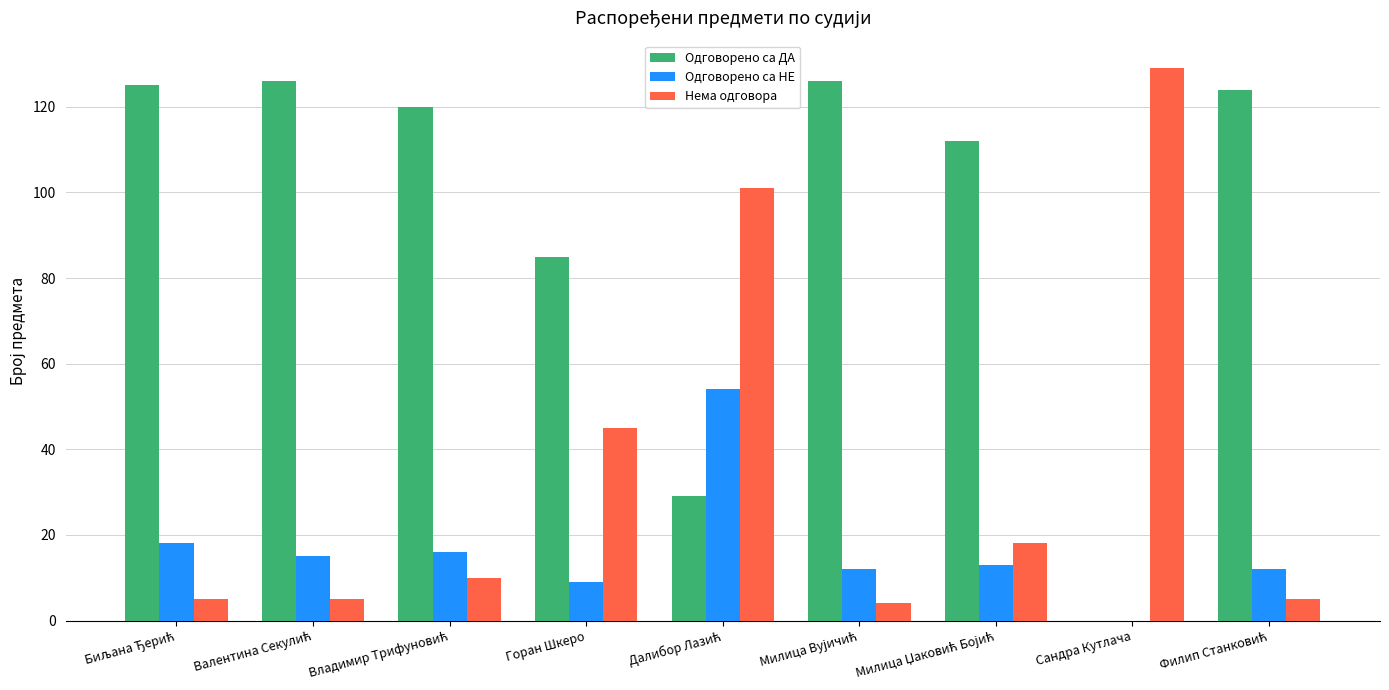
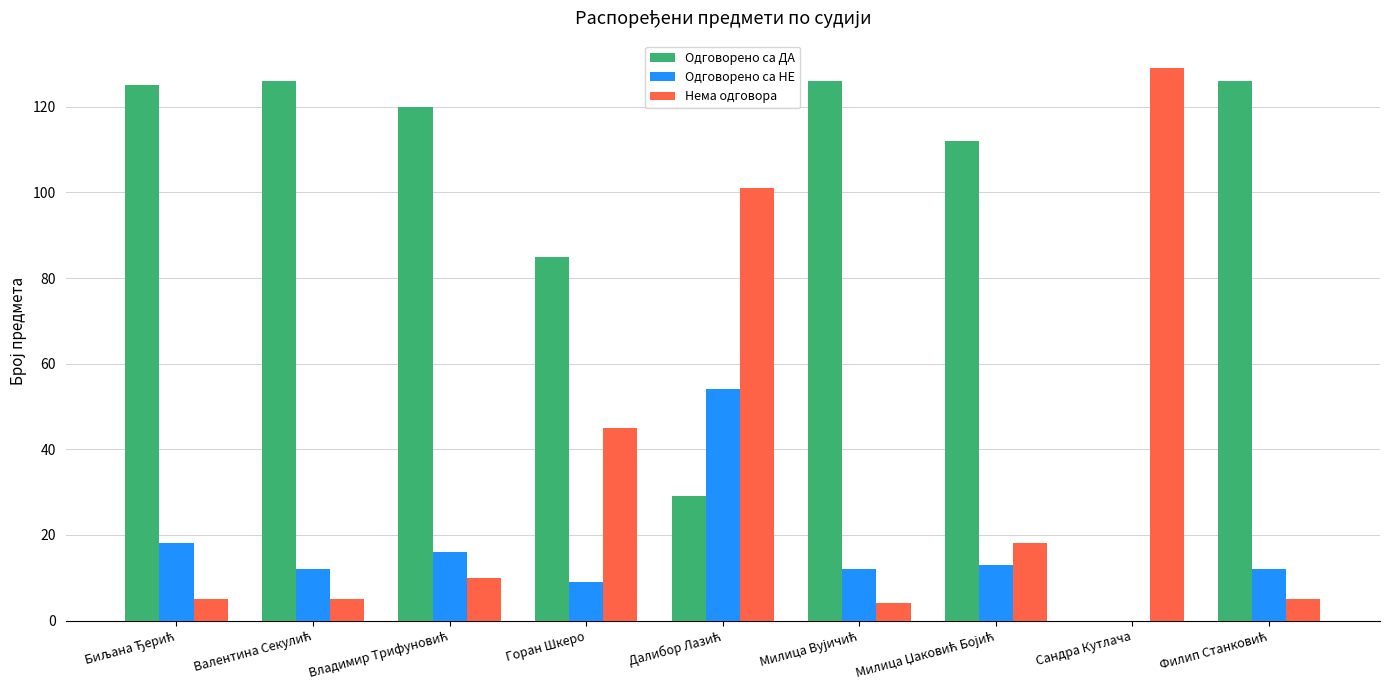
Одговорено са НЕ, Валентина Секулић: 15 -> 12
Одговорено са ДА, Филип Станковић: 124 -> 126
